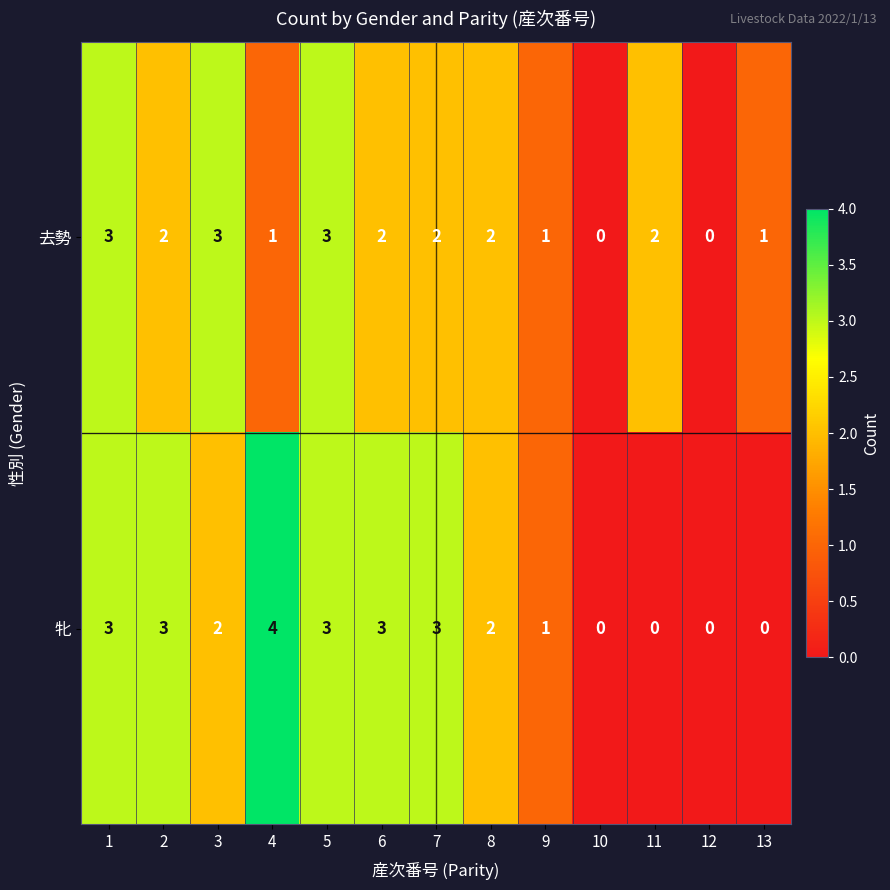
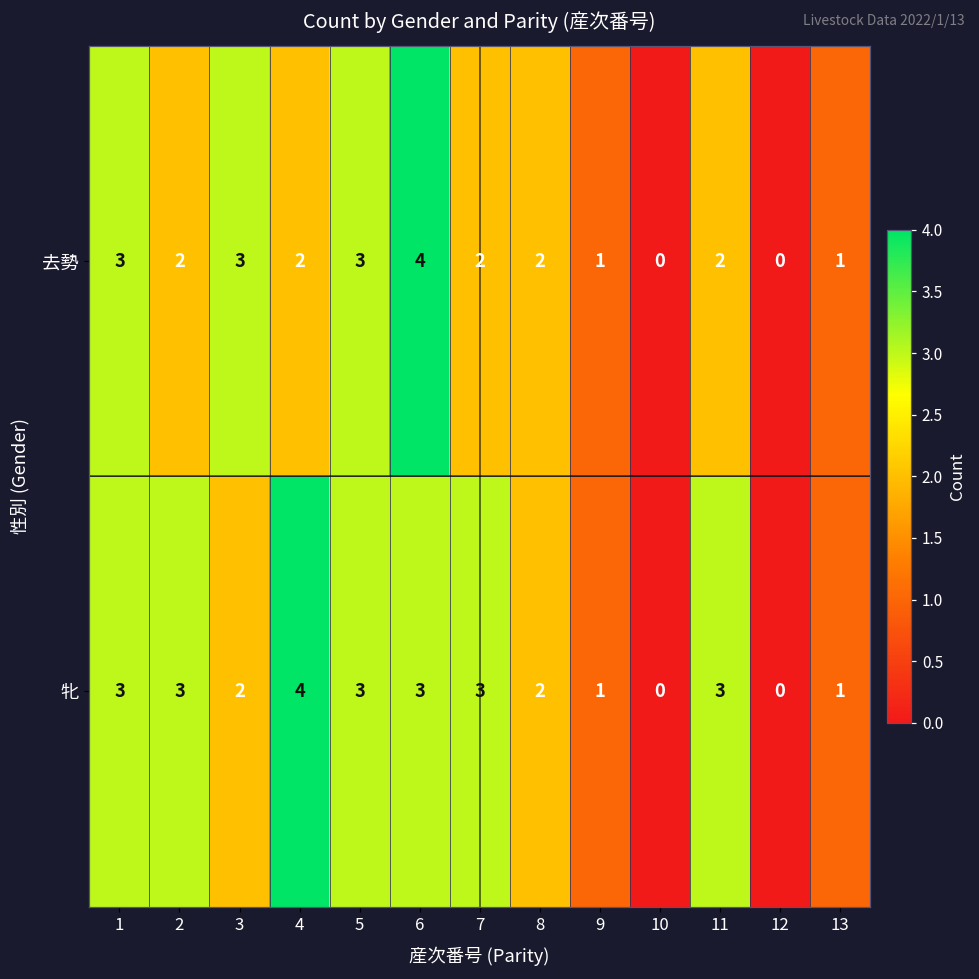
去勢, 4: 1 -> 2
去勢, 6: 2 -> 4
牝, 11: 0 -> 3
牝, 13: 0 -> 1
